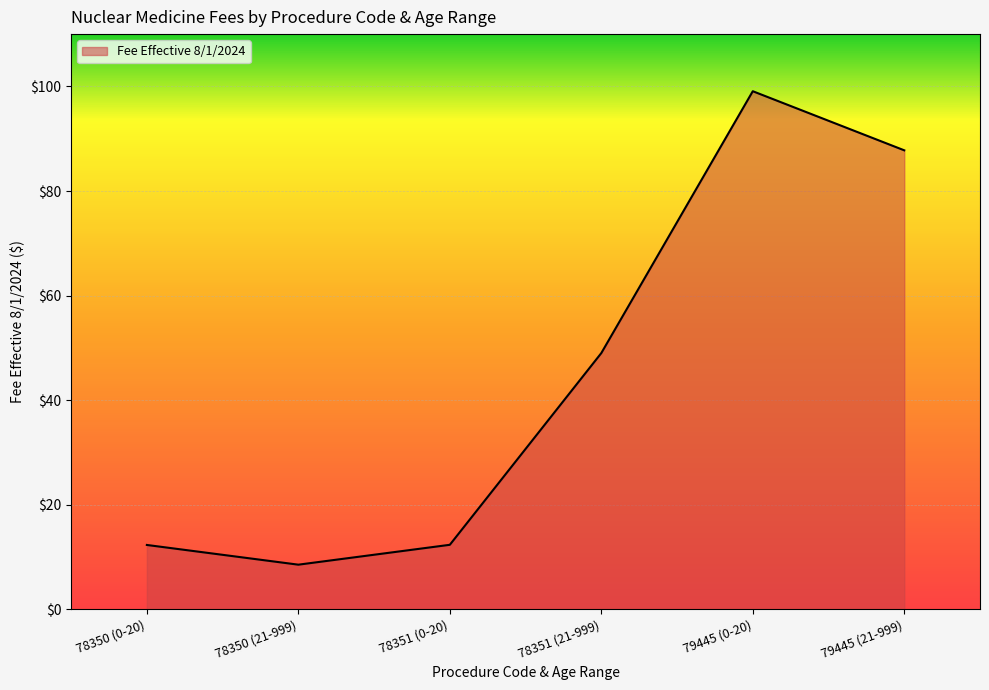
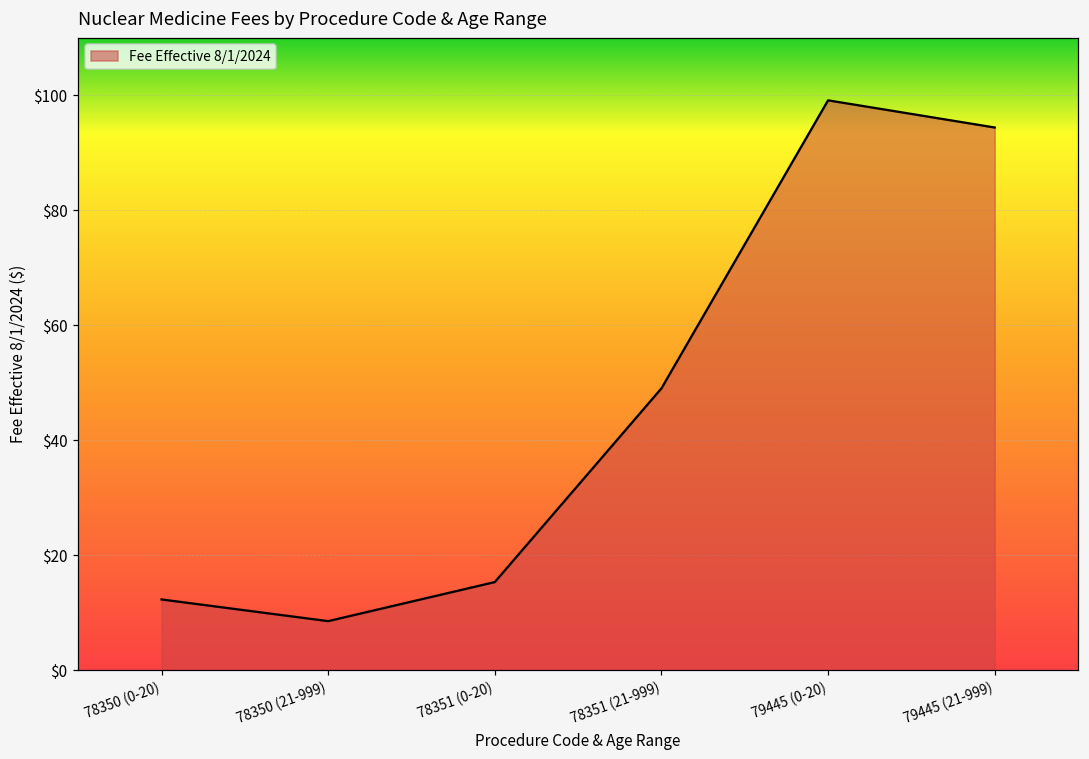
78351 (0-20): $12 -> $15
79445 (21-999): $88 -> $94
